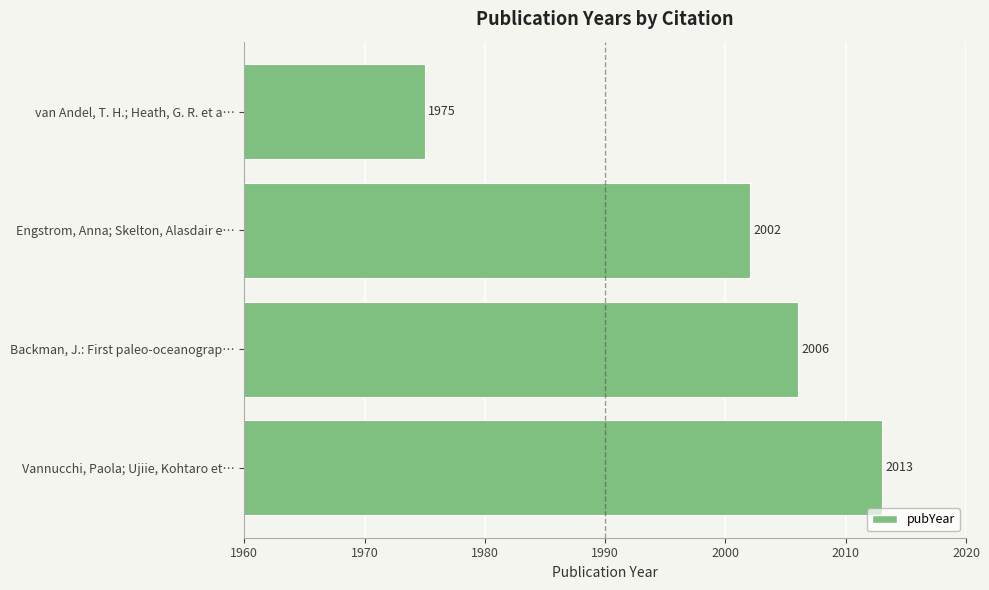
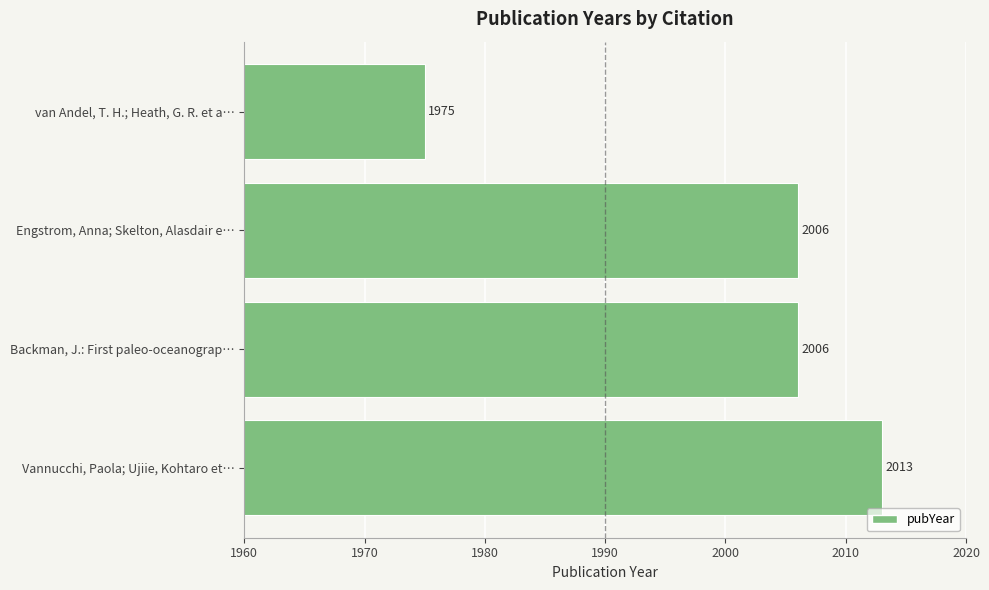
Engstrom, Anna; Skelton, Alasdair e…: 2002 -> 2006
